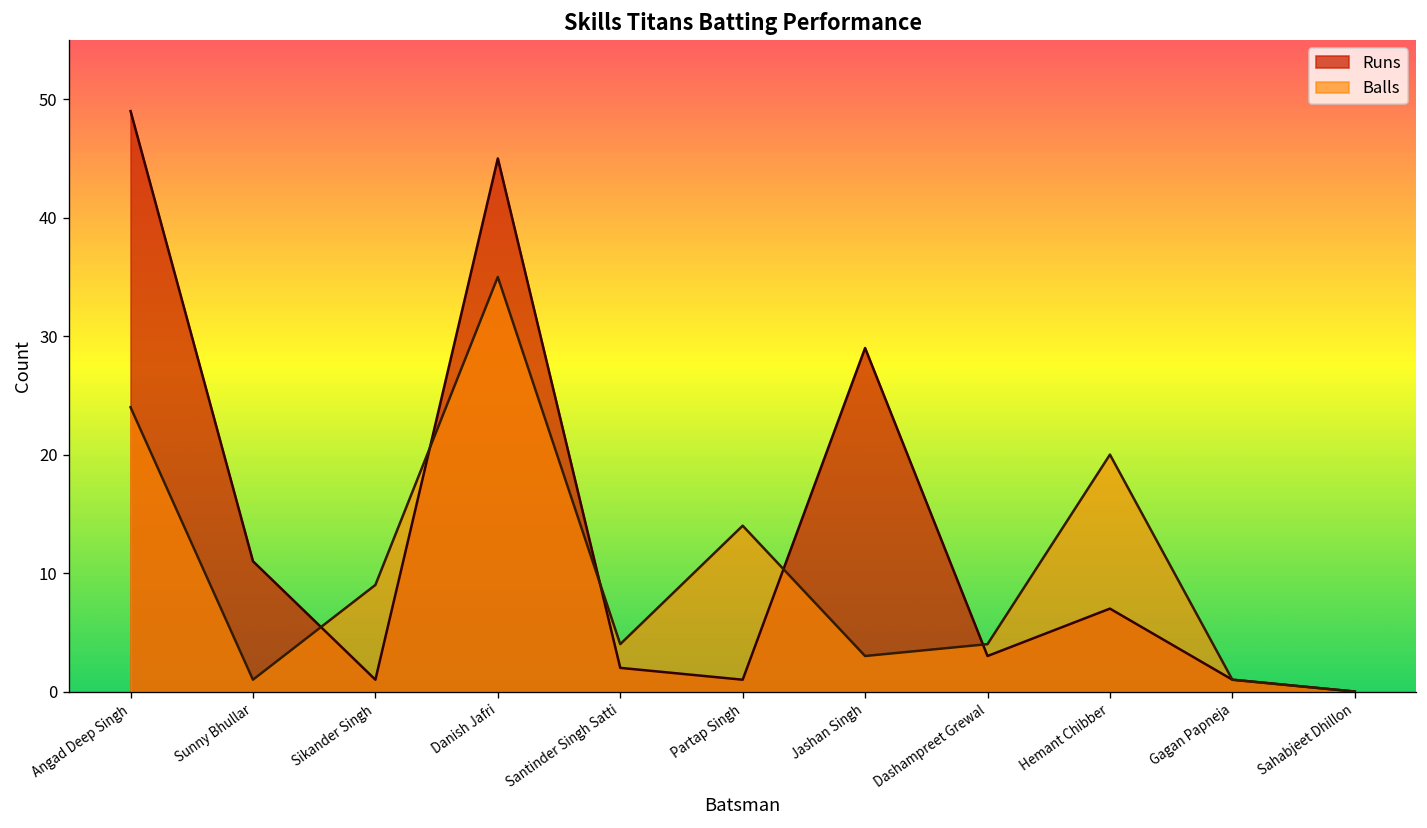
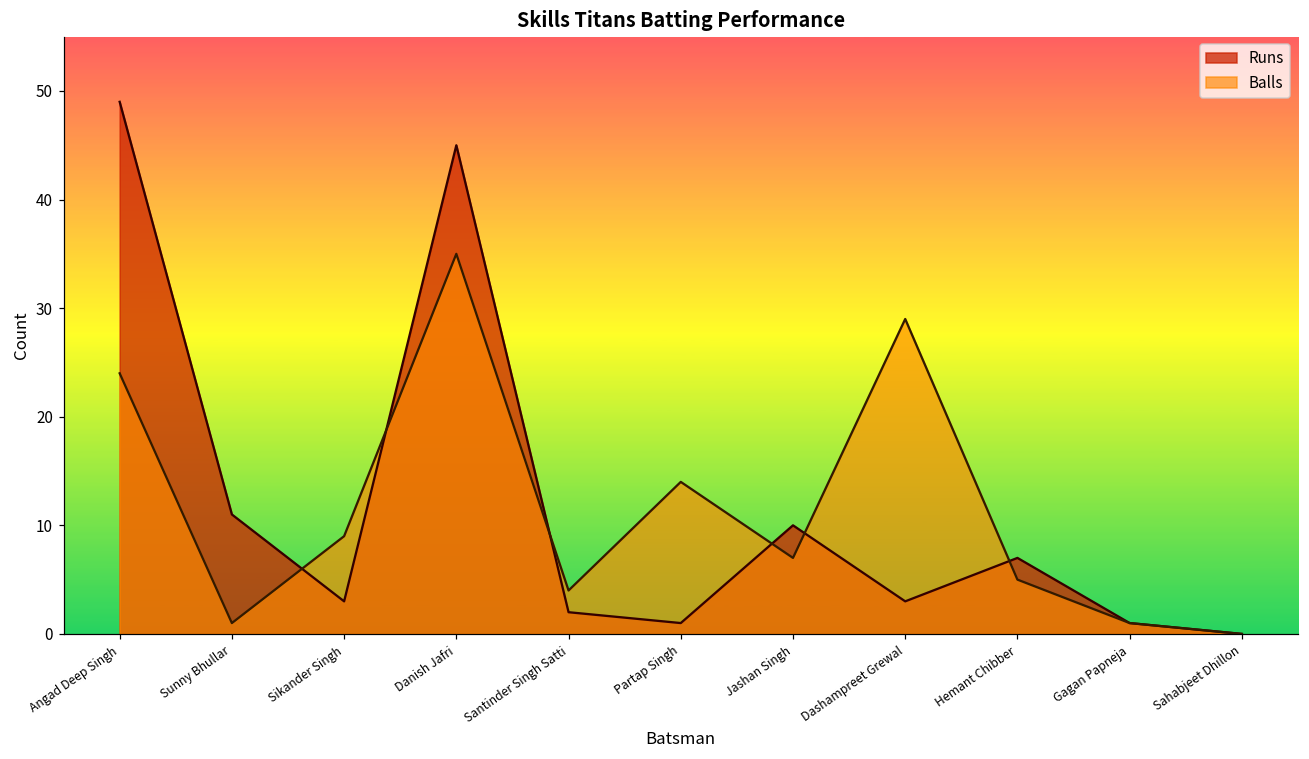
Runs, Sikander Singh: 1 -> 3
Runs, Jashan Singh: 29 -> 10
Balls, Jashan Singh: 3 -> 7
Balls, Dashampreet Grewal: 4 -> 29
Balls, Hemant Chibber: 20 -> 5
